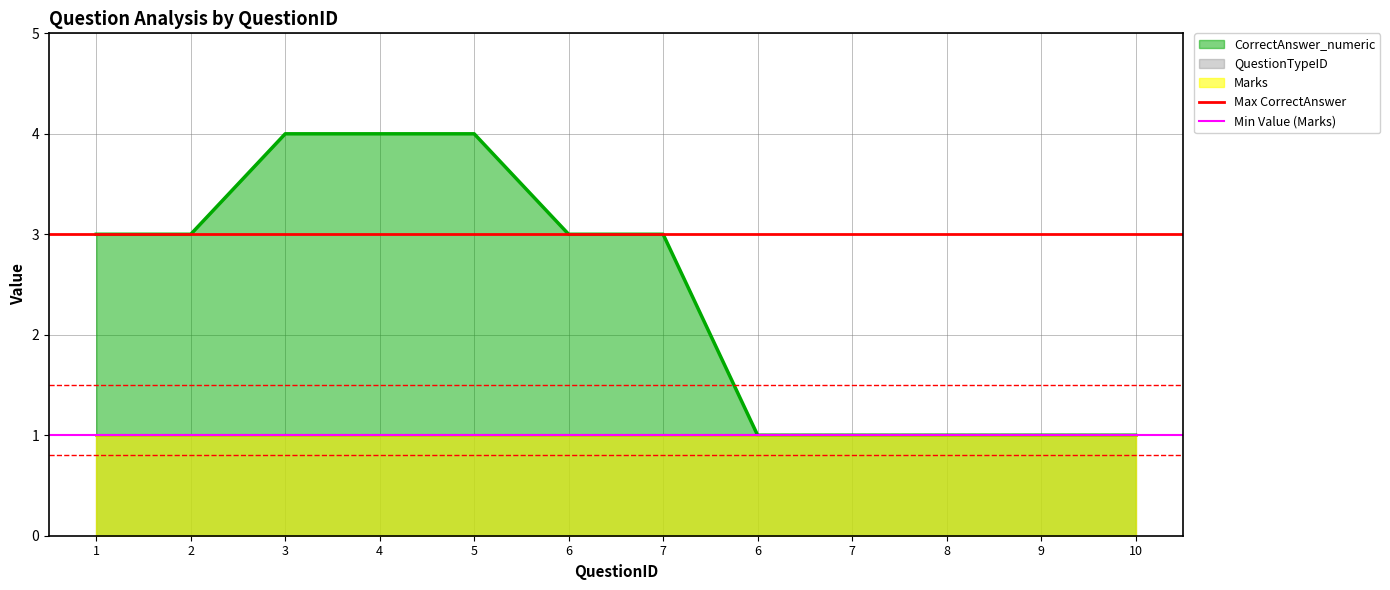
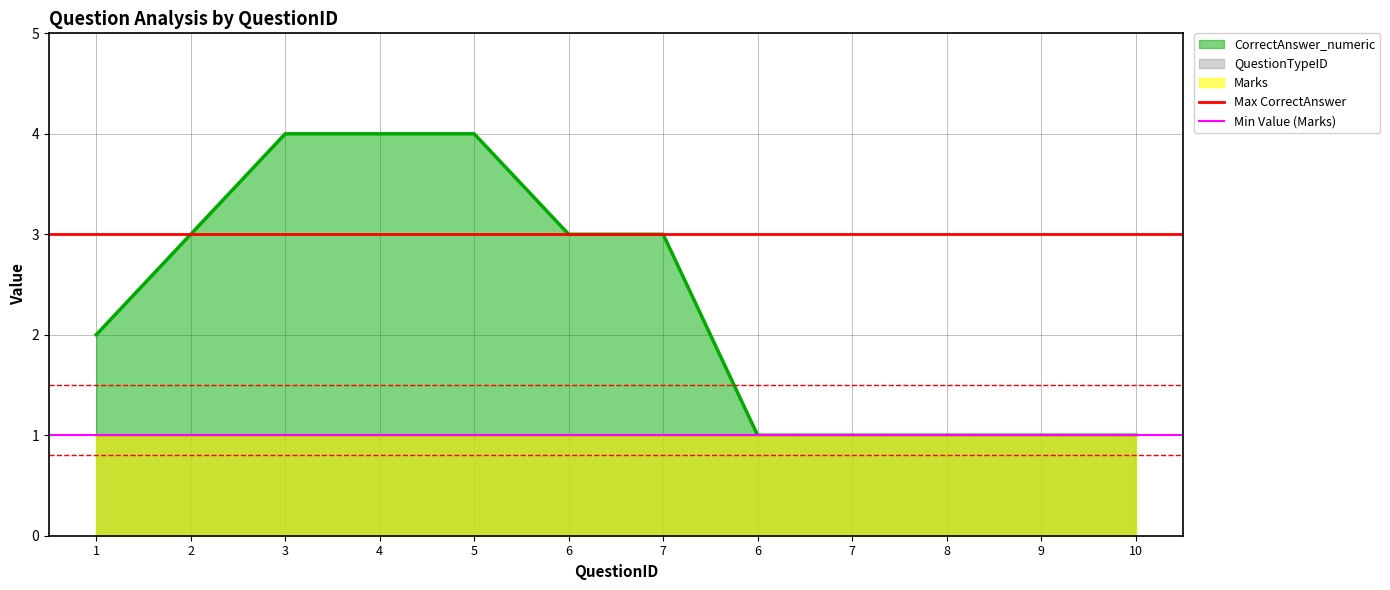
CorrectAnswer_numeric, 1: 3 -> 2
